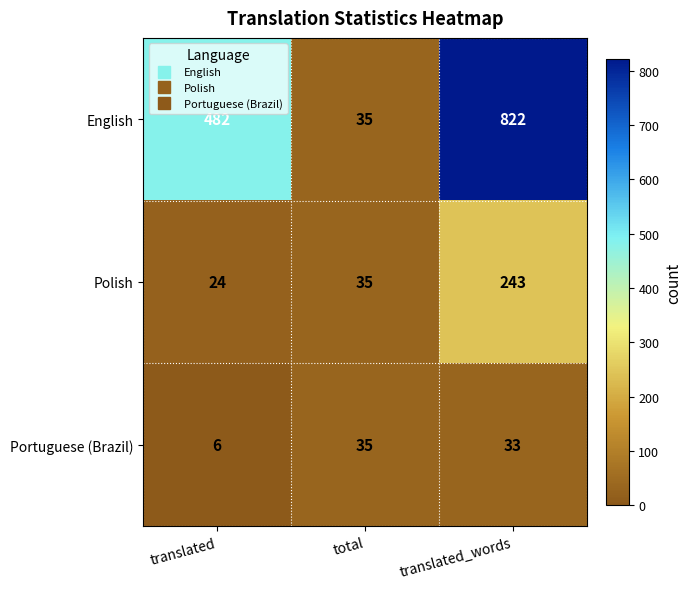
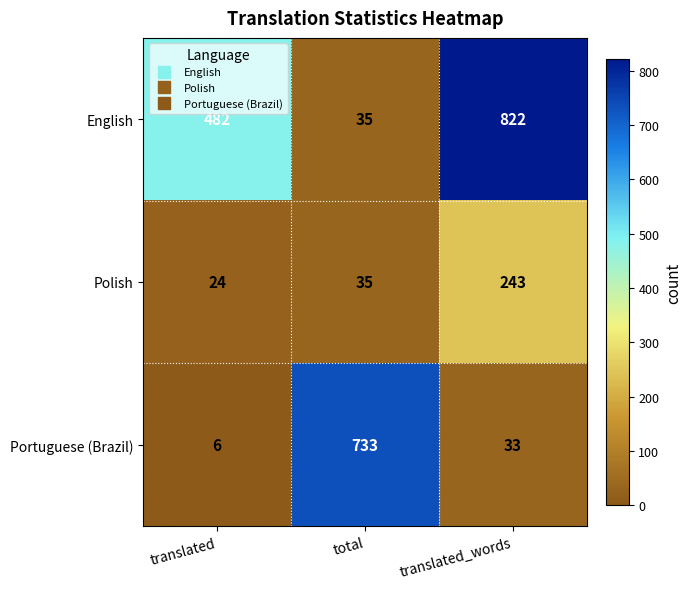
Portuguese (Brazil), total: 35 -> 733
